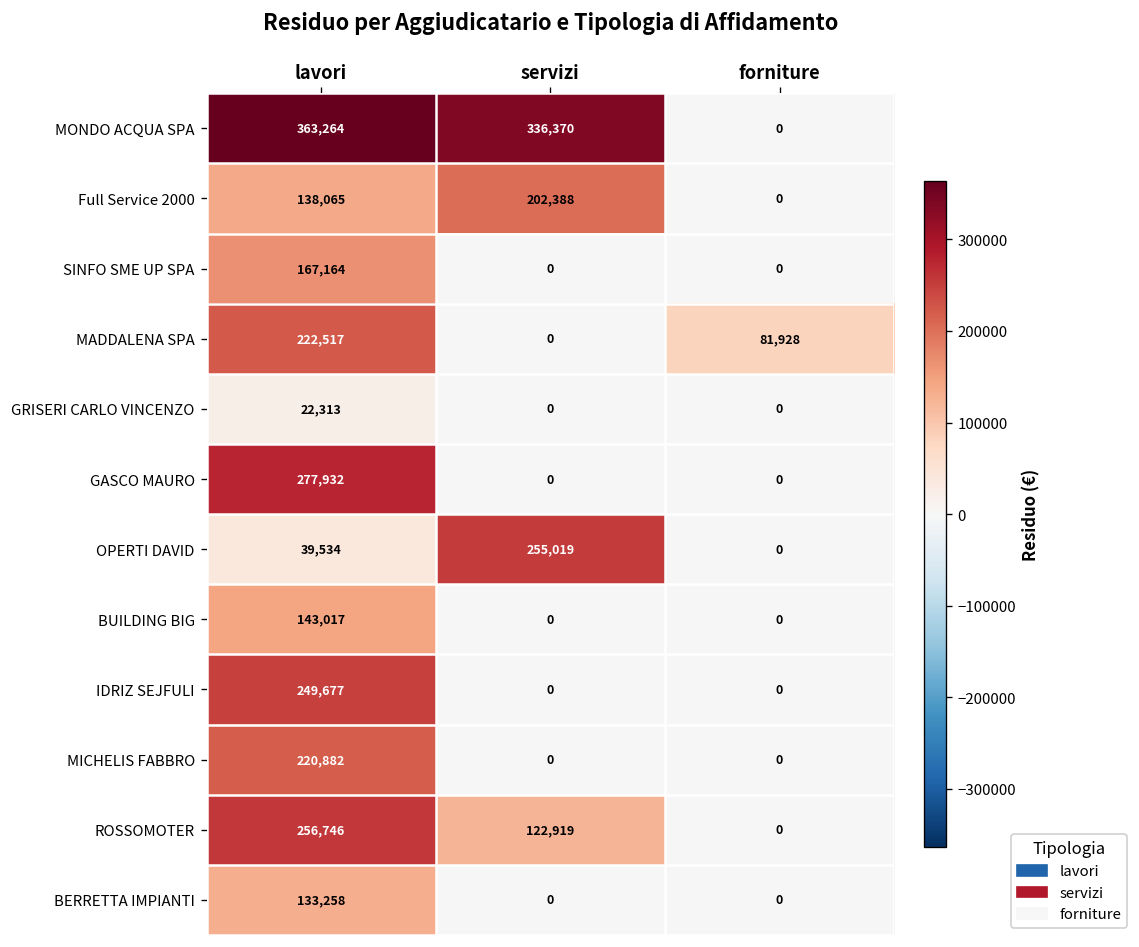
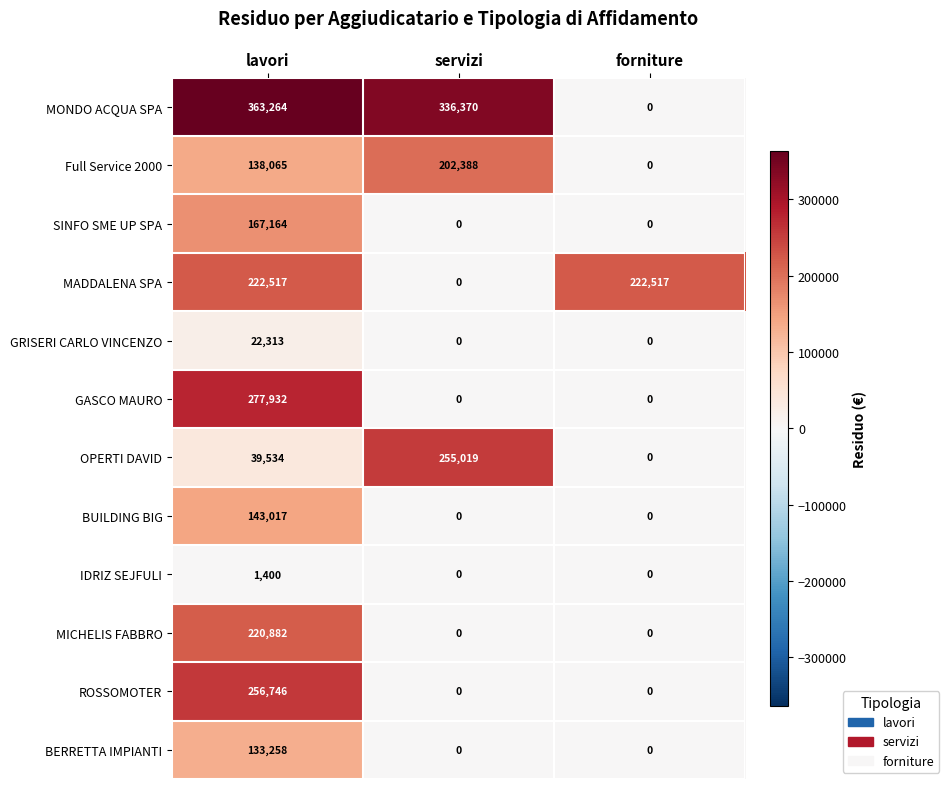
MADDALENA SPA, forniture: 81,928 -> 222,517
IDRIZ SEJFULI, lavori: 249,677 -> 1,400
ROSSOMOTER, servizi: 122,919 -> 0
